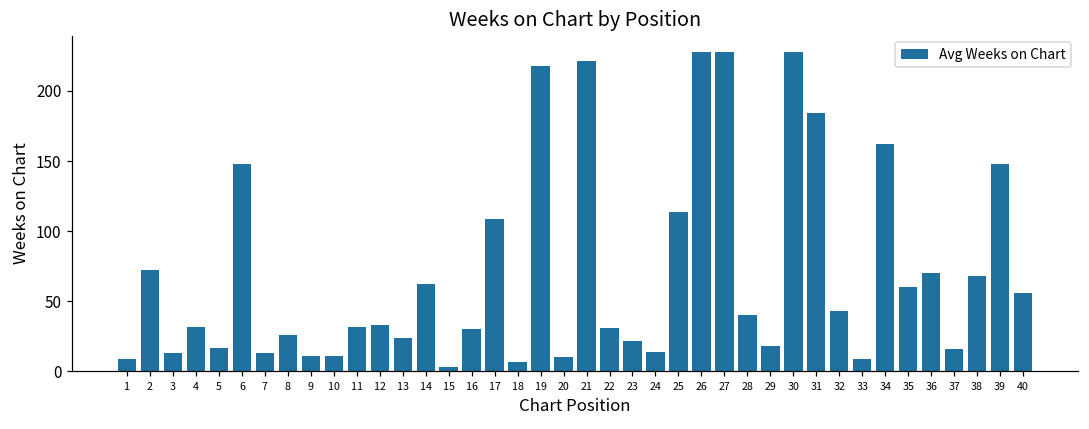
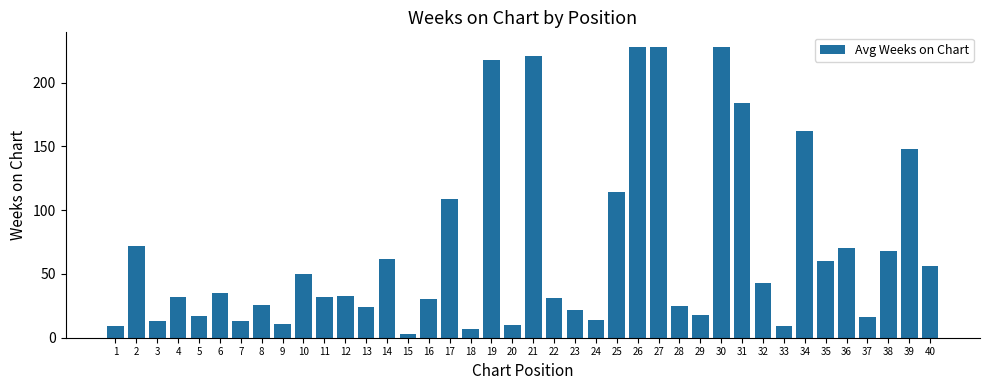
6: 148 -> 35
10: 11 -> 50
28: 40 -> 25
